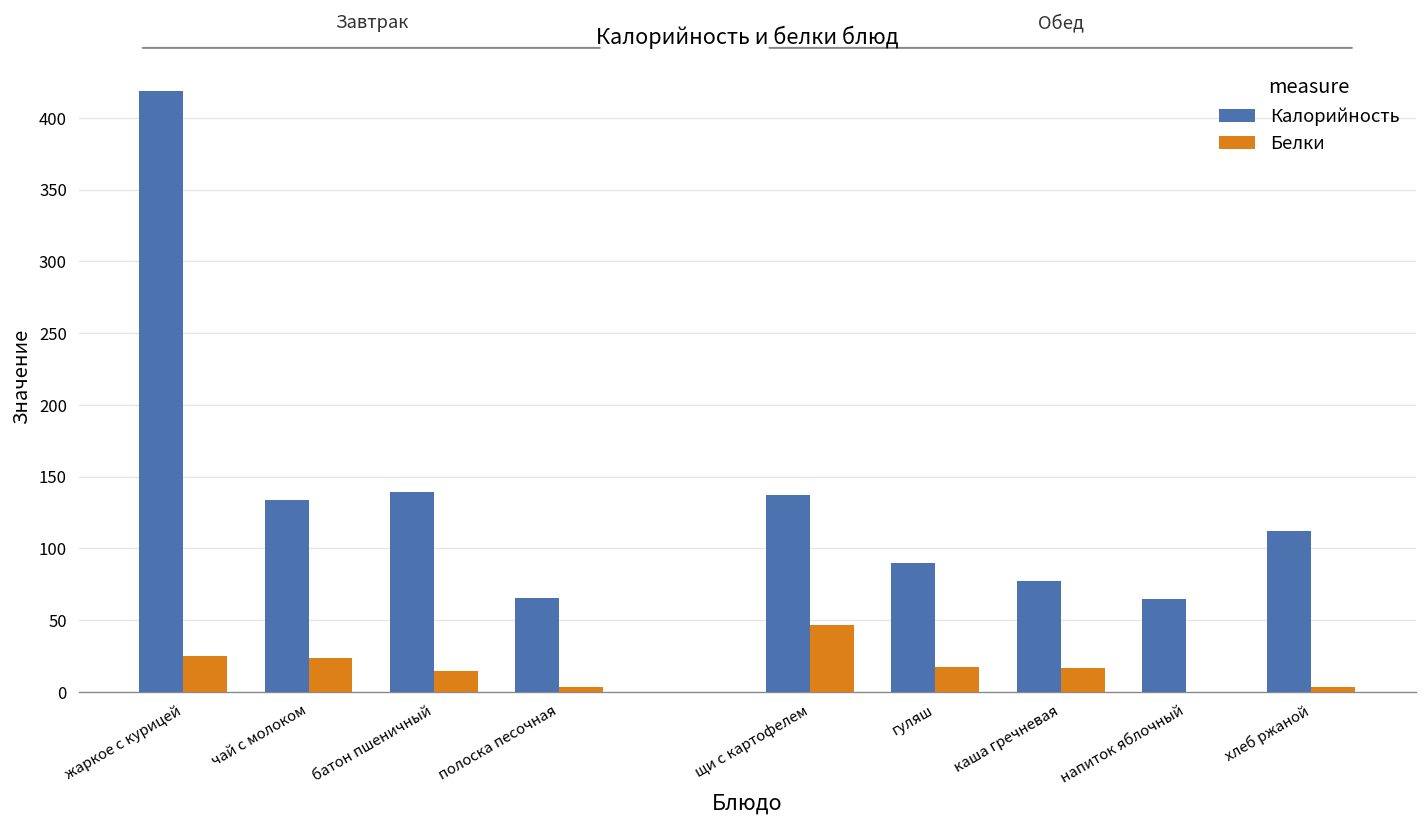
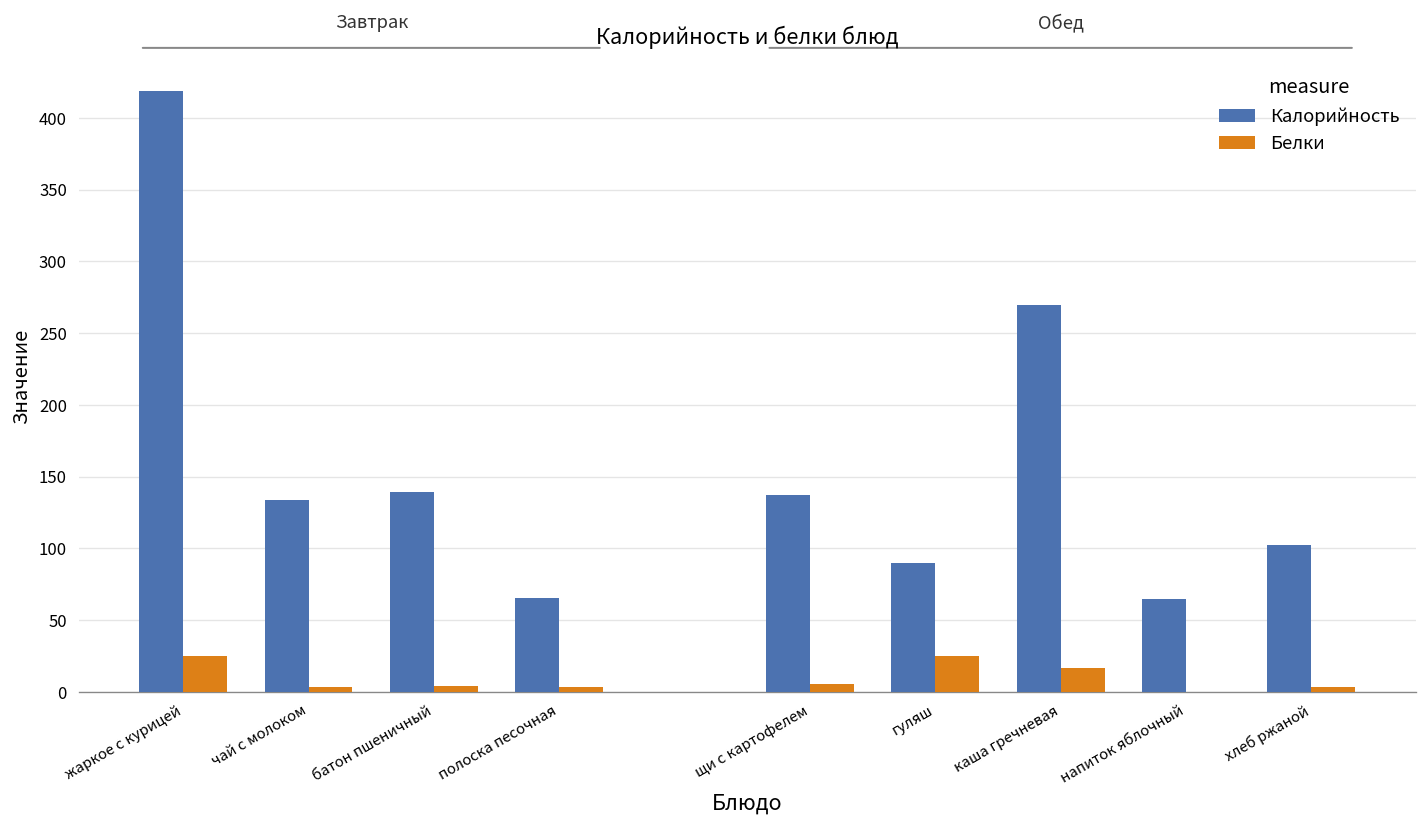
Белки, чай с молоком: 23 -> 3
Белки, батон пшеничный: 14 -> 4
Белки, щи с картофелем: 47 -> 5
Белки, гуляш: 18 -> 25
Калорийность, каша гречневая: 77 -> 270
Калорийность, хлеб ржаной: 112 -> 102
